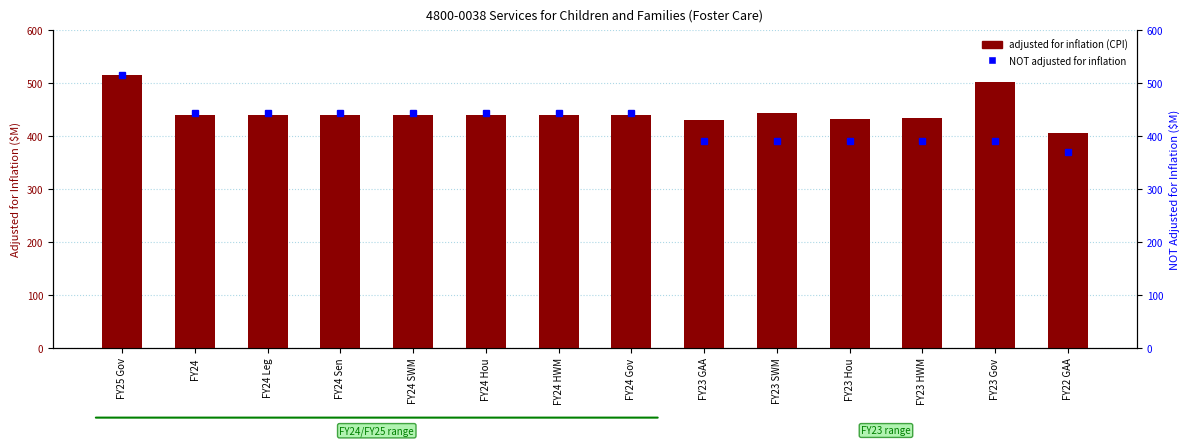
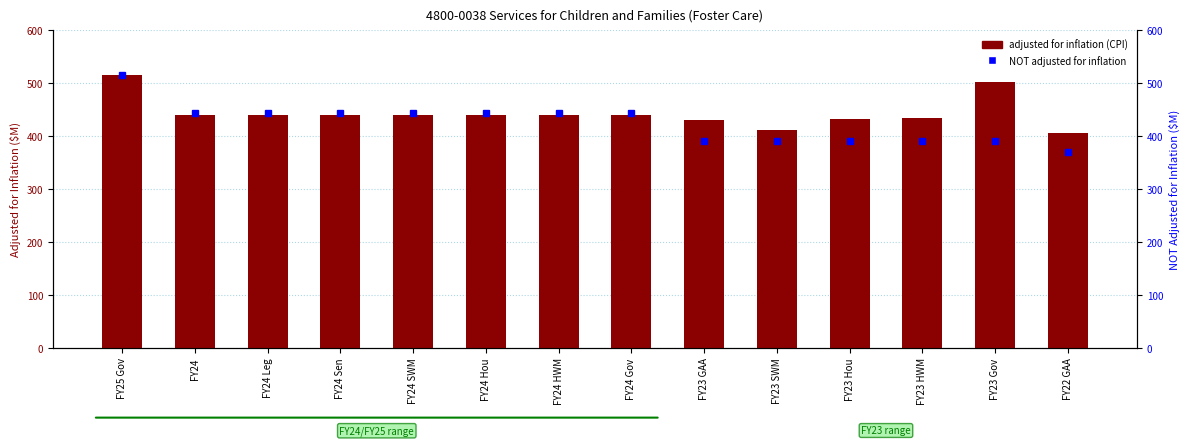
adjusted for inflation (CPI), FY23 SWM: 440 -> 410
